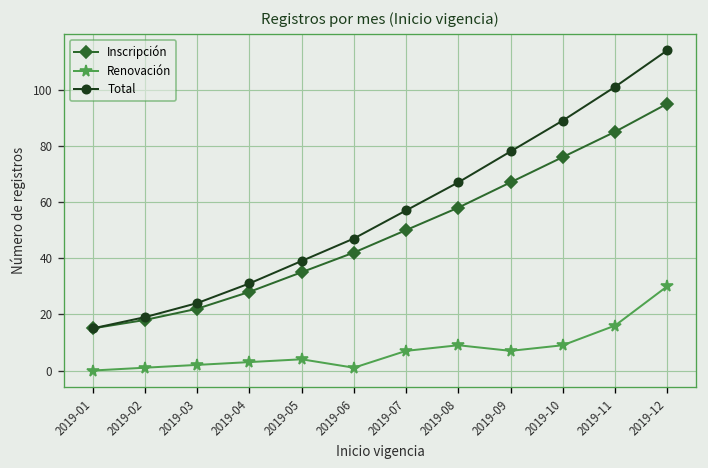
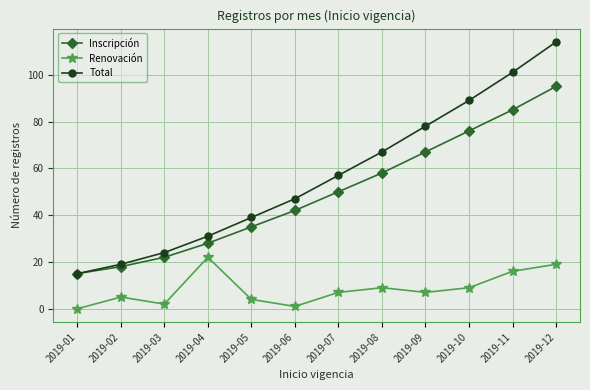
Renovación, 2019-02: 1 -> 5
Renovación, 2019-04: 3 -> 22
Renovación, 2019-12: 30 -> 19
